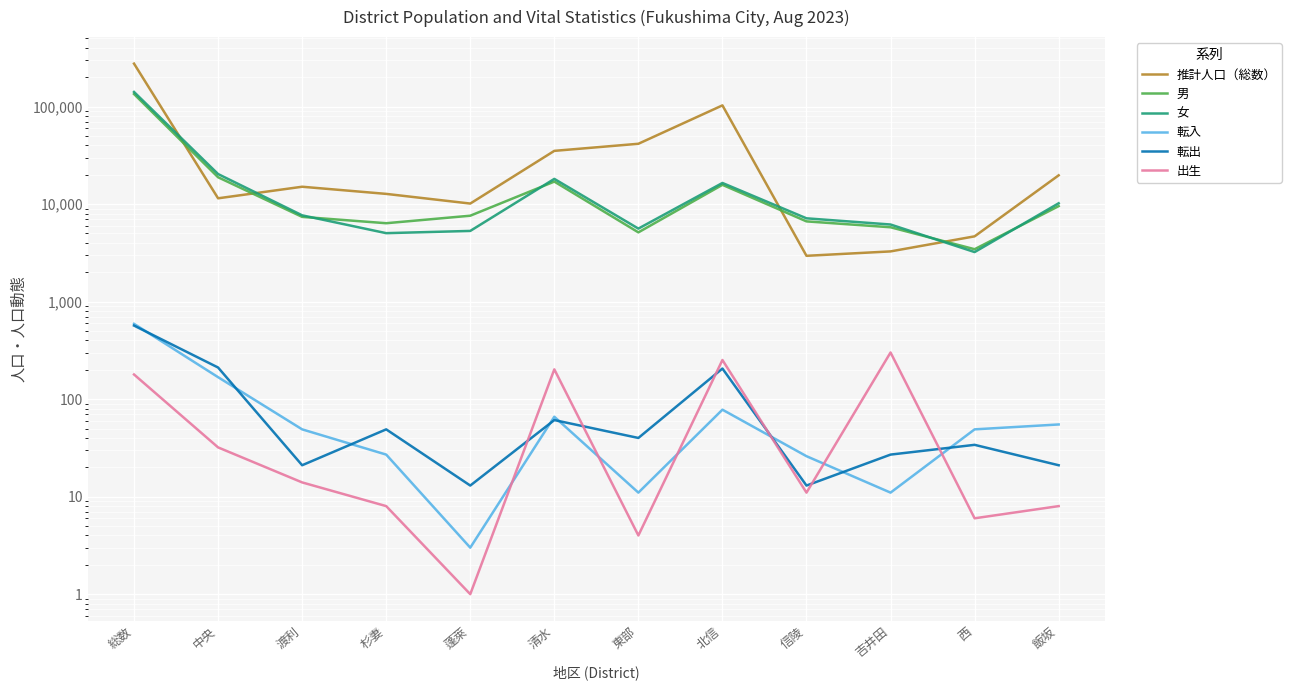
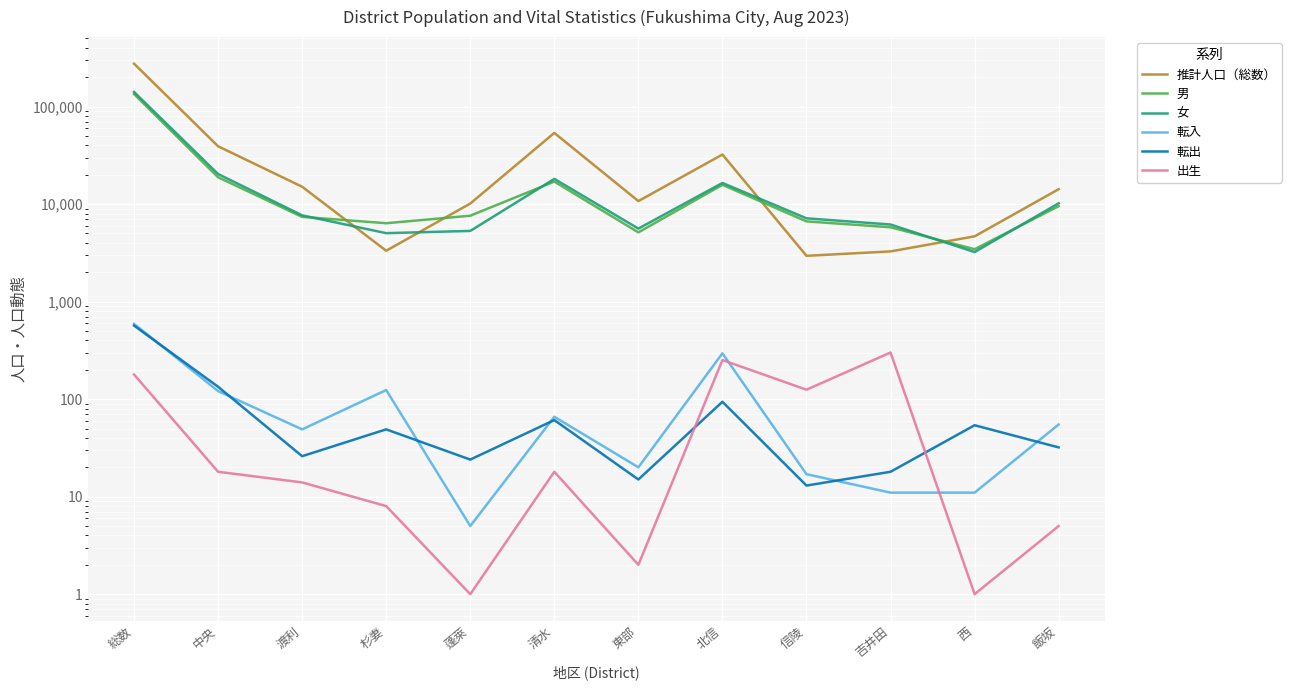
推計人口（総数）, 中央: 11,000 -> 39,000
転入, 中央: 170 -> 120
転出, 中央: 210 -> 130
出生, 中央: 32 -> 18
転出, 渡利: 21 -> 26
推計人口（総数）, 杉妻: 13,000 -> 3,300
転入, 杉妻: 27 -> 120
転入, 蓬萊: 3 -> 5
転出, 蓬萊: 13 -> 24
推計人口（総数）, 清水: 35,000 -> 50,000
出生, 清水: 200 -> 18
推計人口（総数）, 東部: 42,000 -> 11,000
転入, 東部: 11 -> 20
転出, 東部: 40 -> 15
出生, 東部: 4 -> 2
推計人口（総数）, 北信: 100,000 -> 32,000
転入, 北信: 80 -> 300
転出, 北信: 210 -> 90
転入, 信陵: 26 -> 17
出生, 信陵: 11 -> 130
転出, 吉井田: 27 -> 18
転入, 西: 50 -> 11
転出, 西: 34 -> 50
出生, 西: 6 -> 1
推計人口（総数）, 飯坂: 20,000 -> 14,000
転出, 飯坂: 21 -> 32
出生, 飯坂: 8 -> 5
